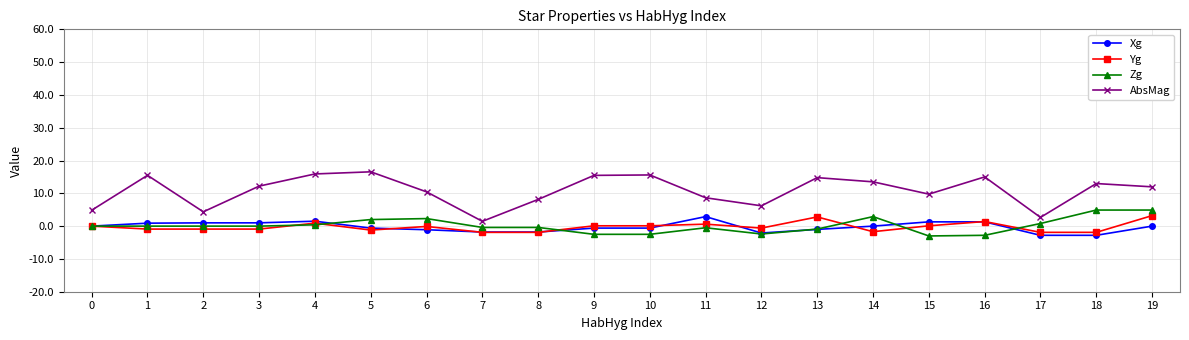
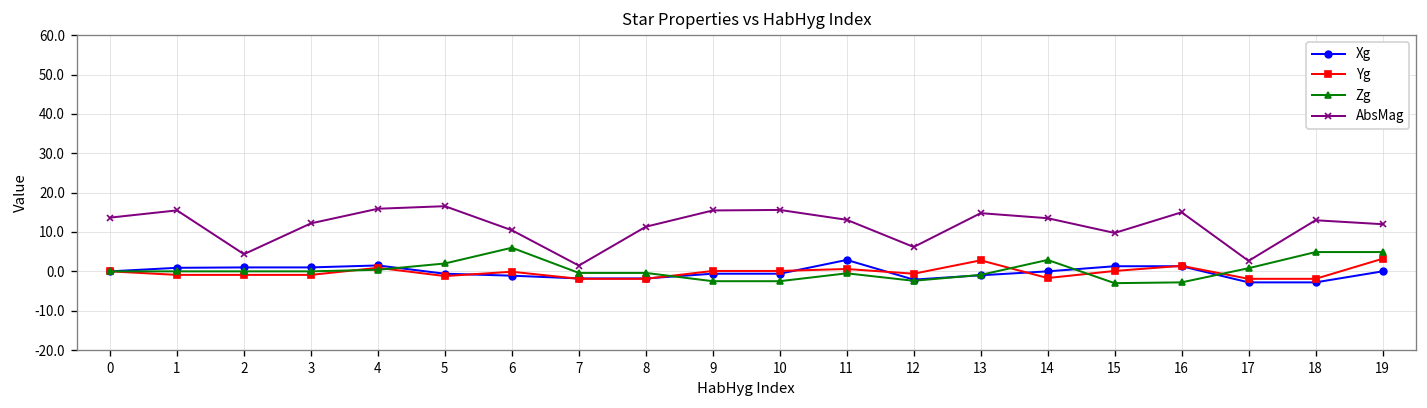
AbsMag, 0: 5 -> 14
Zg, 6: 2 -> 6
AbsMag, 8: 8 -> 11
AbsMag, 11: 9 -> 13
